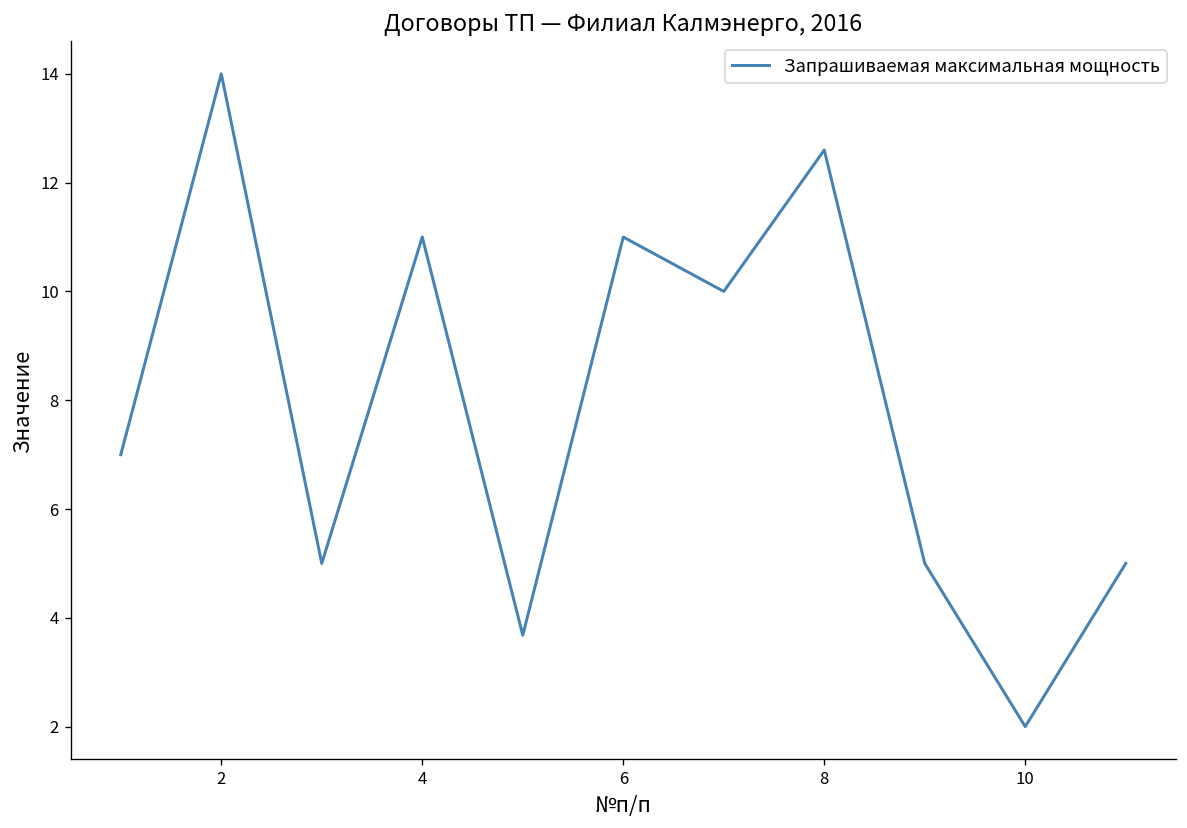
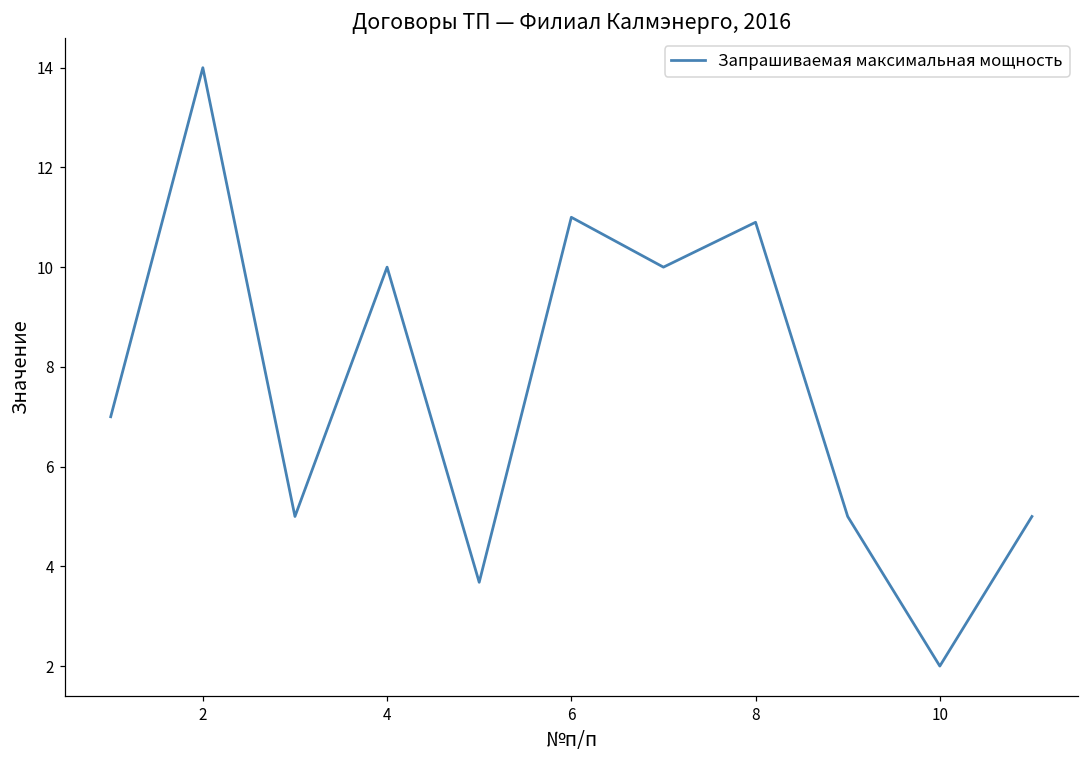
4: 11 -> 10
8: 12.6 -> 10.9
